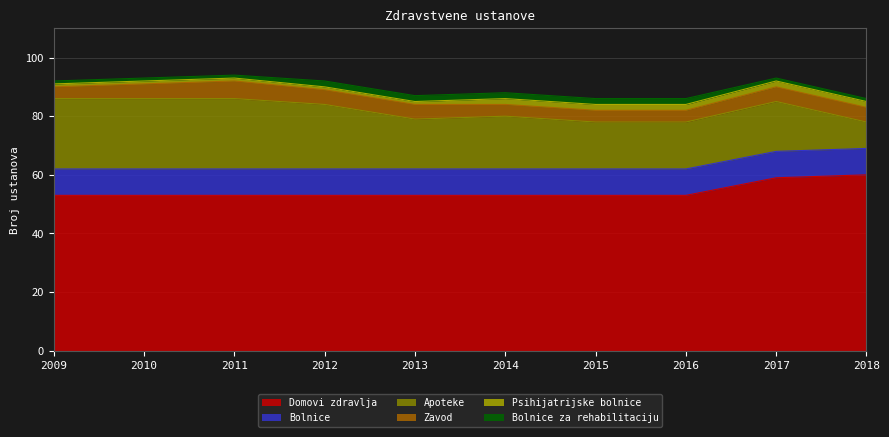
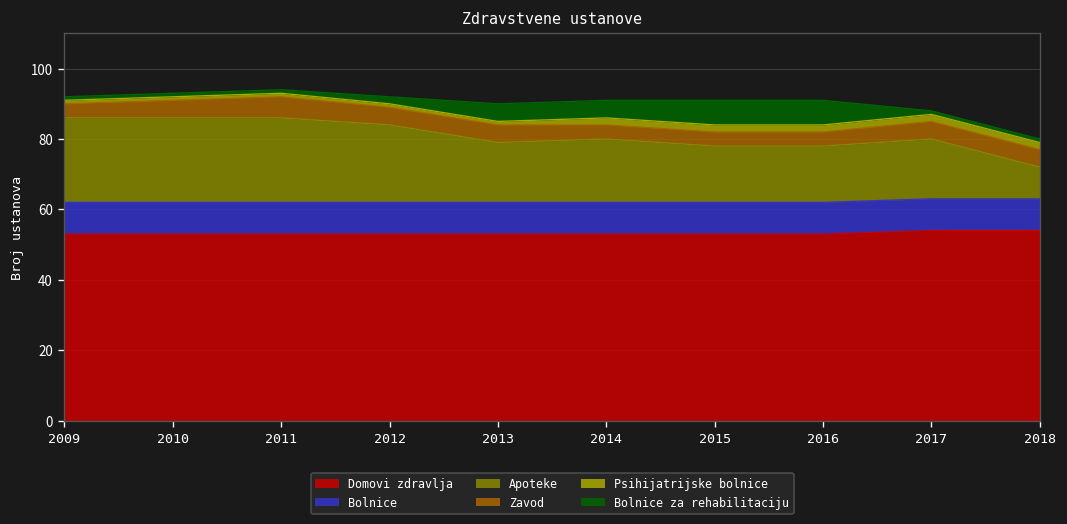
Bolnice za rehabilitaciju, 2013: 2 -> 5
Bolnice za rehabilitaciju, 2014: 2 -> 5
Bolnice za rehabilitaciju, 2015: 2 -> 7
Bolnice za rehabilitaciju, 2016: 2 -> 7
Domovi zdravlja, 2017: 59 -> 54
Domovi zdravlja, 2018: 60 -> 54
